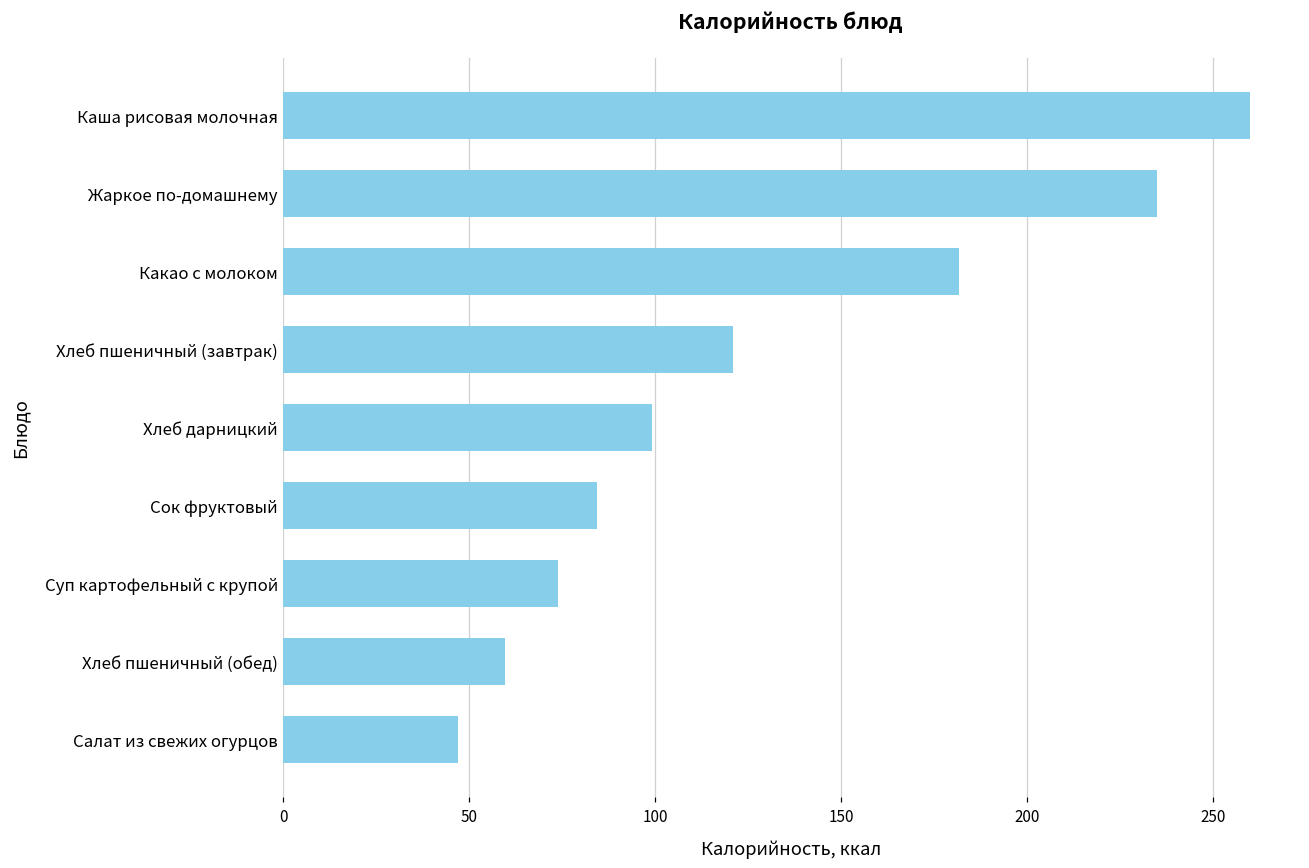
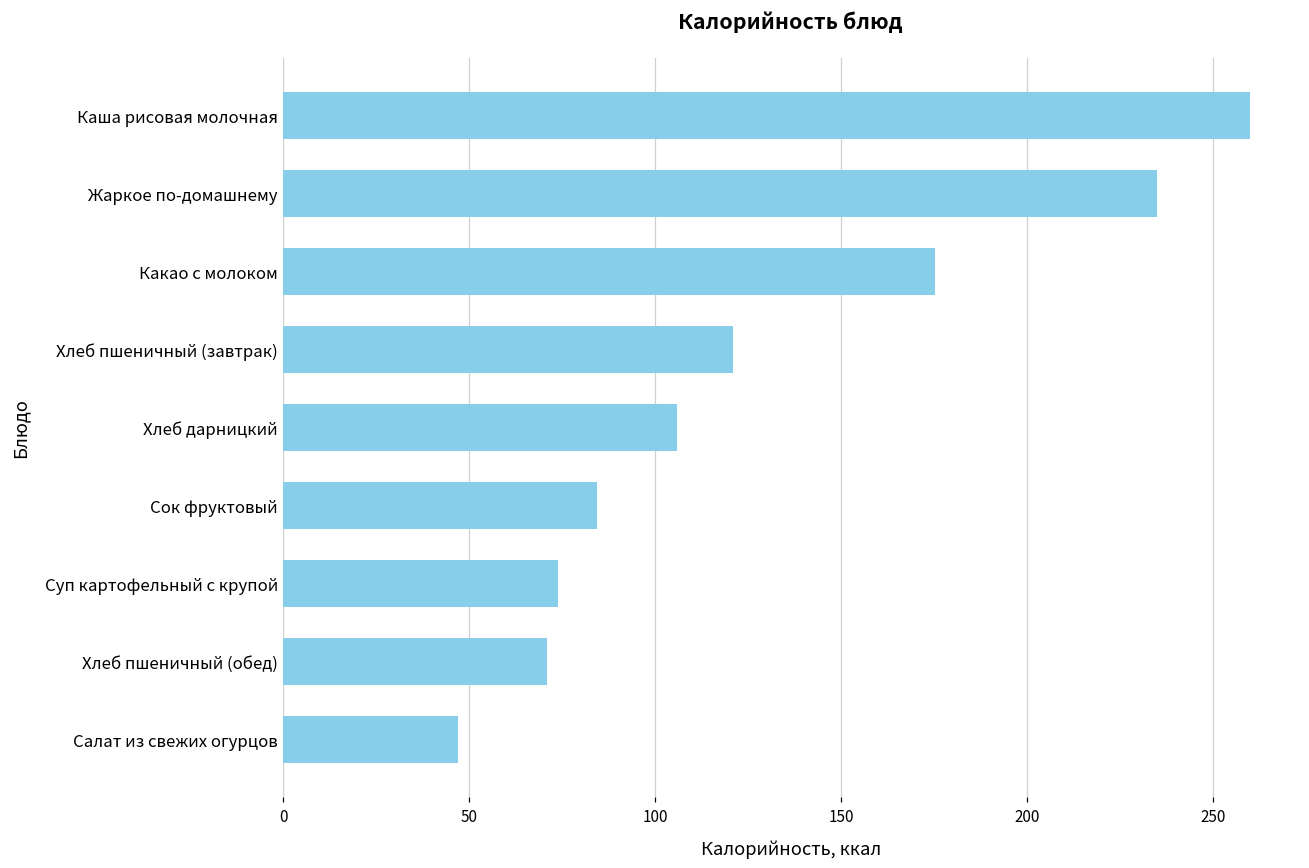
Какао с молоком: 182 -> 175
Хлеб дарницкий: 99 -> 106
Хлеб пшеничный (обед): 60 -> 71
